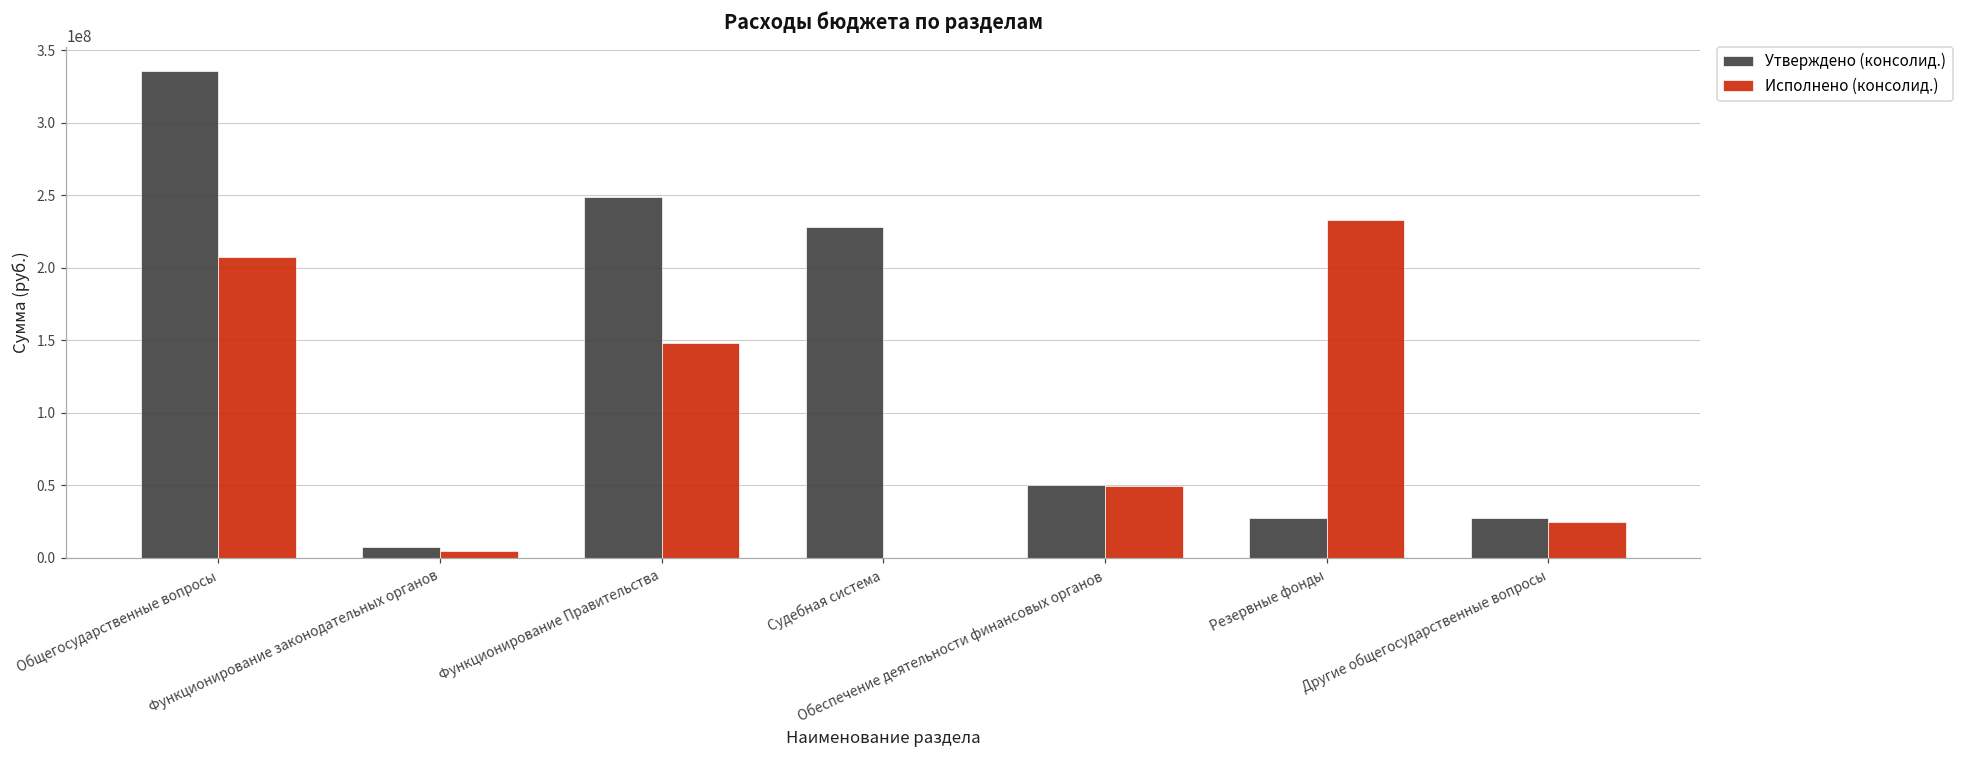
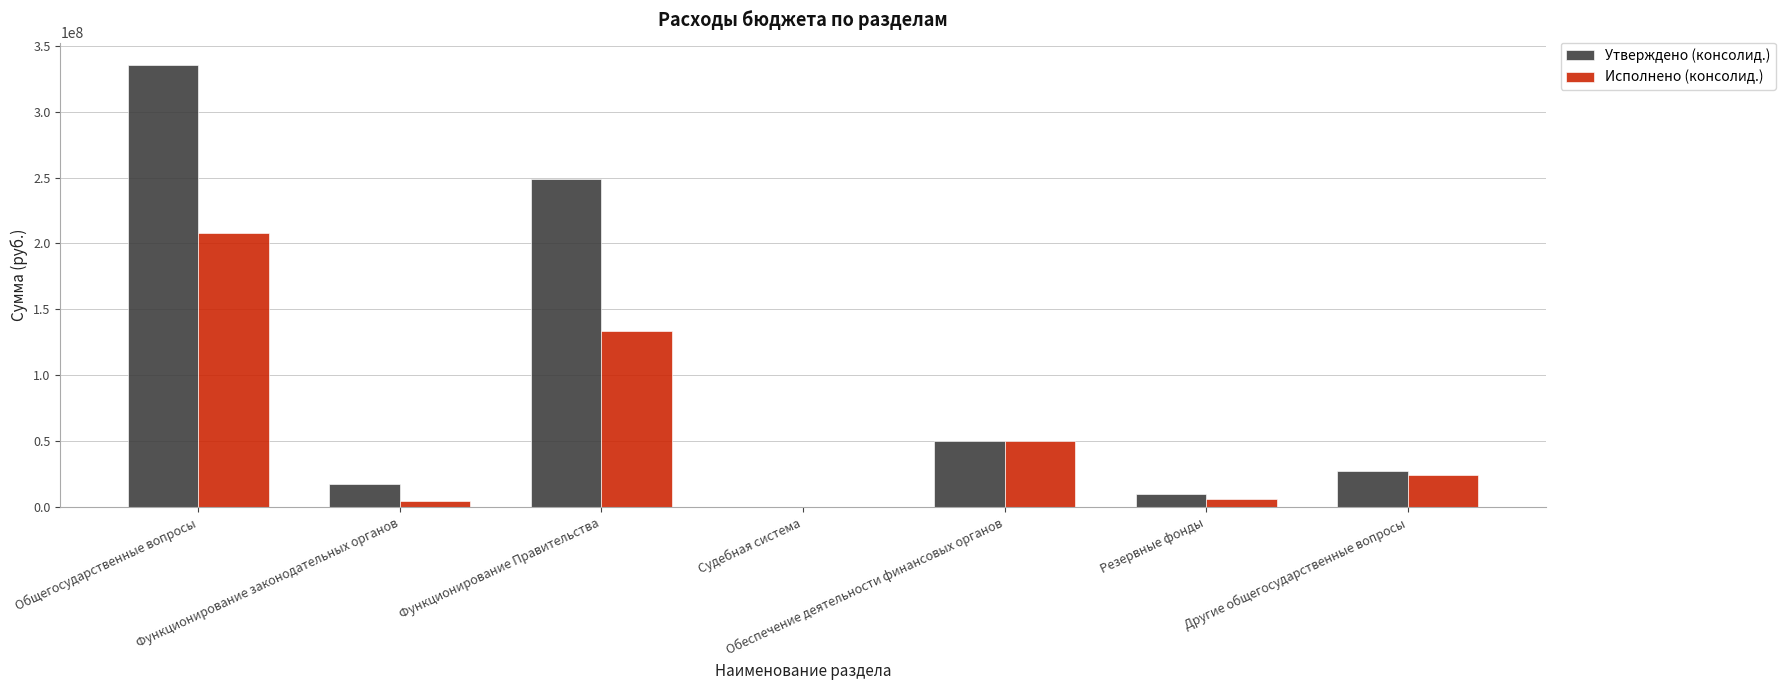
Утверждено (консолид.), Функционирование законодательных органов: 7000000 -> 17000000
Исполнено (консолид.), Функционирование Правительства: 148000000 -> 133000000
Утверждено (консолид.), Судебная система: 228000000 -> 0
Утверждено (консолид.), Резервные фонды: 28000000 -> 10000000
Исполнено (консолид.), Резервные фонды: 233000000 -> 7000000
